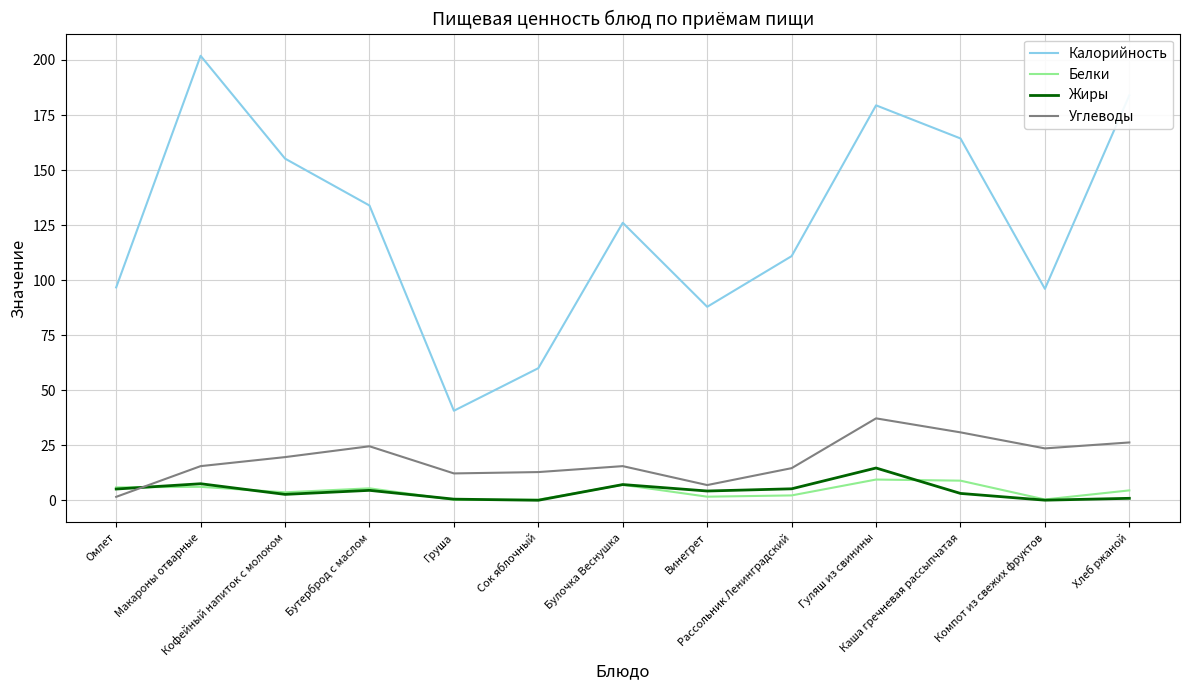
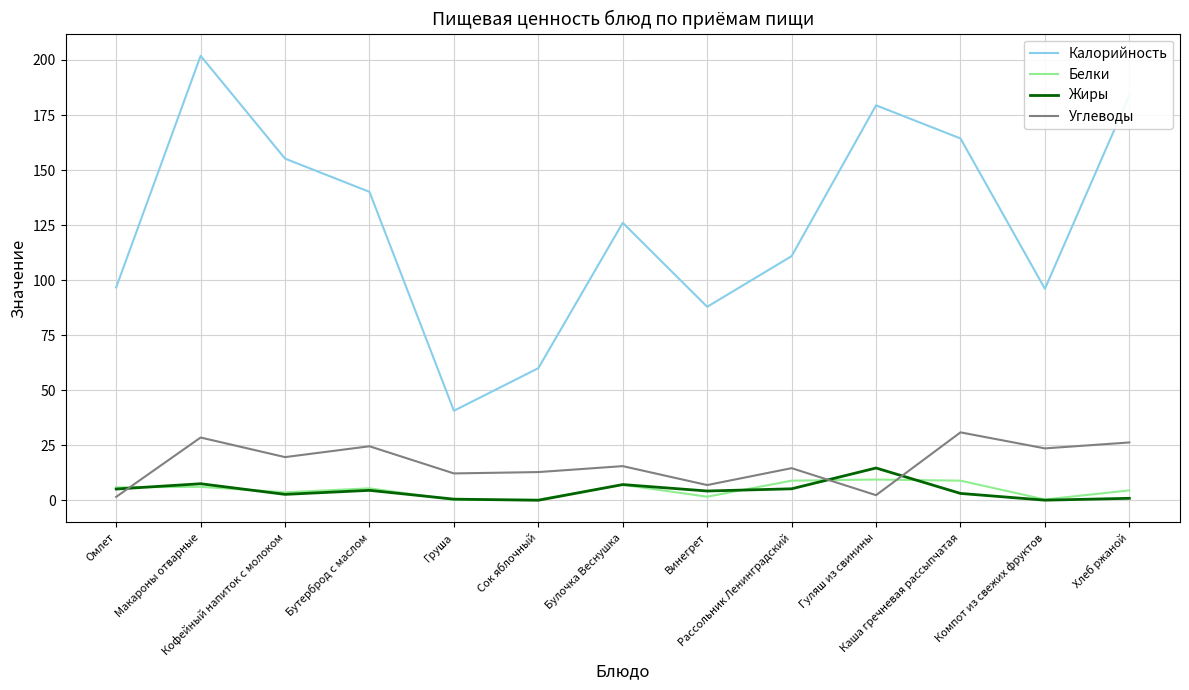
Углеводы, Макароны отварные: 16 -> 29
Калорийность, Бутерброд с маслом: 134 -> 140
Белки, Рассольник Ленинградский: 2 -> 9
Углеводы, Гуляш из свинины: 37 -> 2
